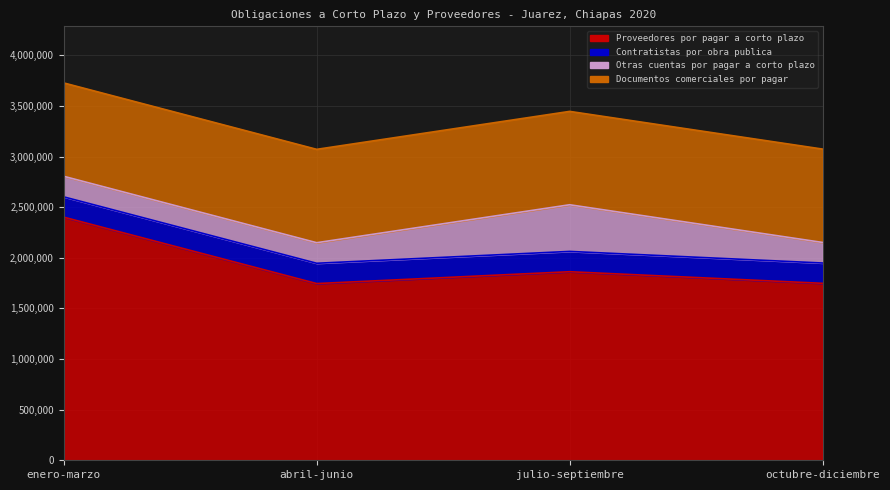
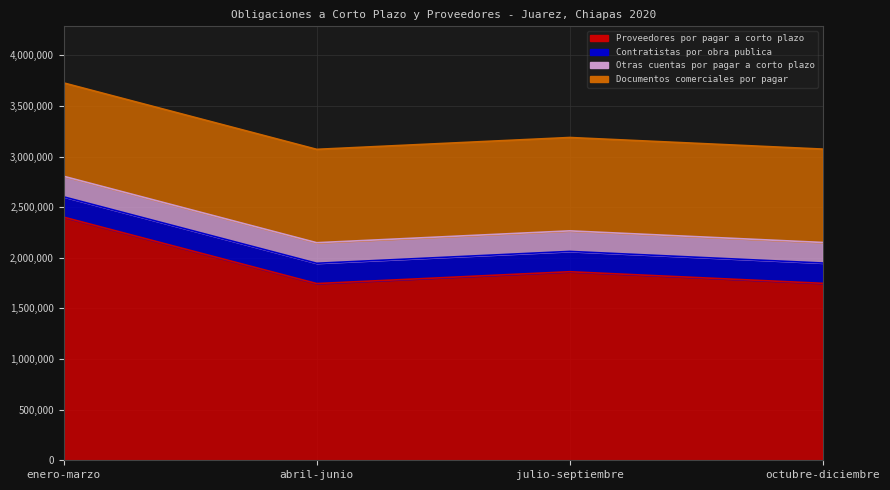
Otras cuentas por pagar a corto plazo, julio-septiembre: 460,000 -> 200,000
